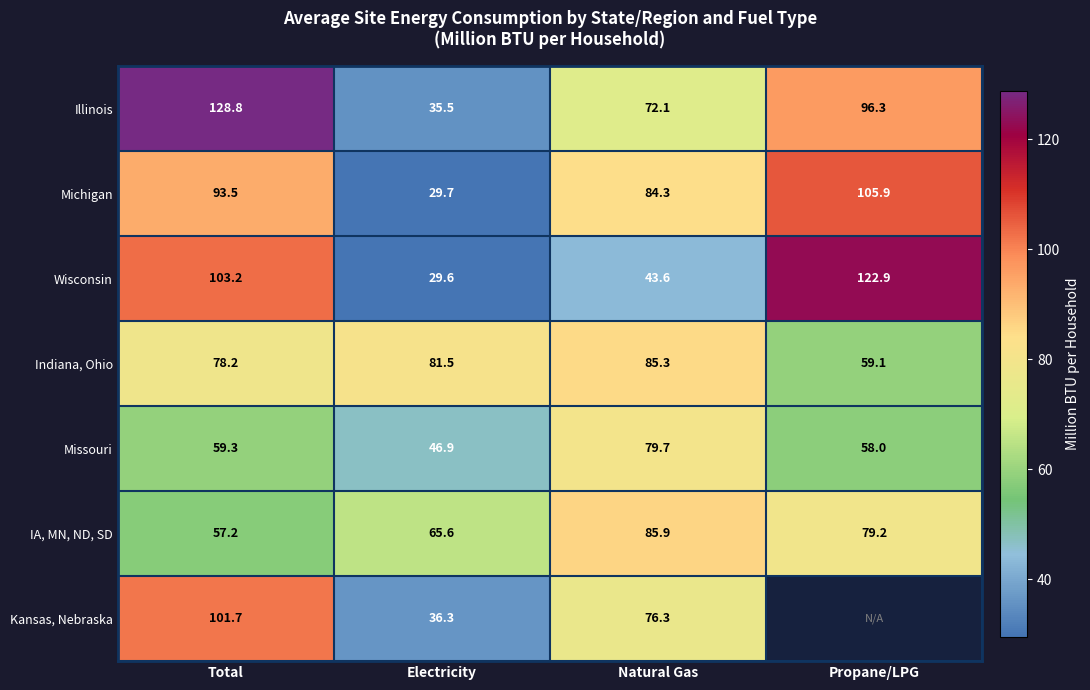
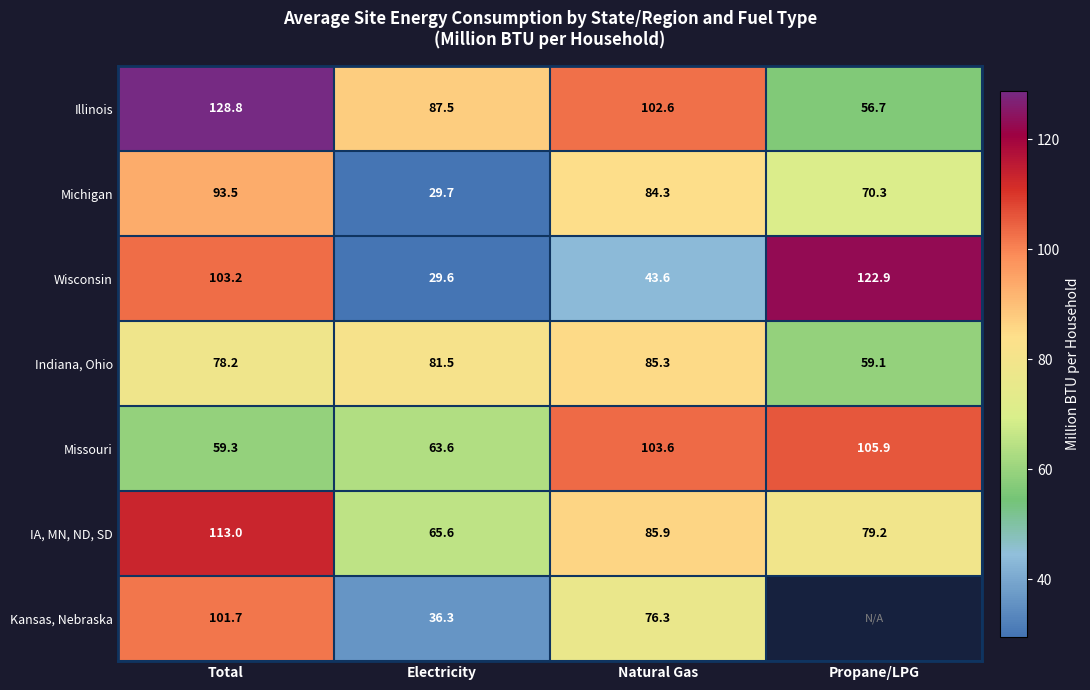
Illinois, Electricity: 35.5 -> 87.5
Illinois, Natural Gas: 72.1 -> 102.6
Illinois, Propane/LPG: 96.3 -> 56.7
Michigan, Propane/LPG: 105.9 -> 70.3
Missouri, Electricity: 46.9 -> 63.6
Missouri, Natural Gas: 79.7 -> 103.6
Missouri, Propane/LPG: 58.0 -> 105.9
IA, MN, ND, SD, Total: 57.2 -> 113.0
